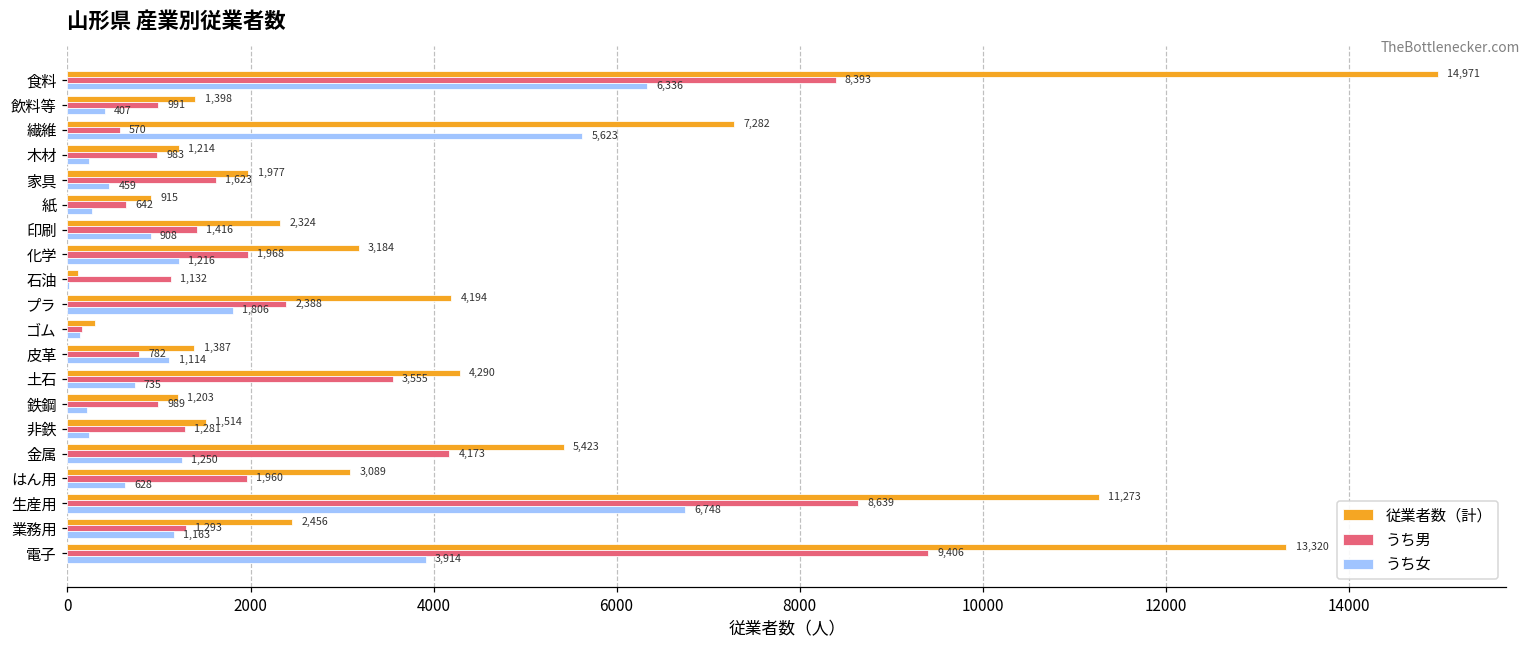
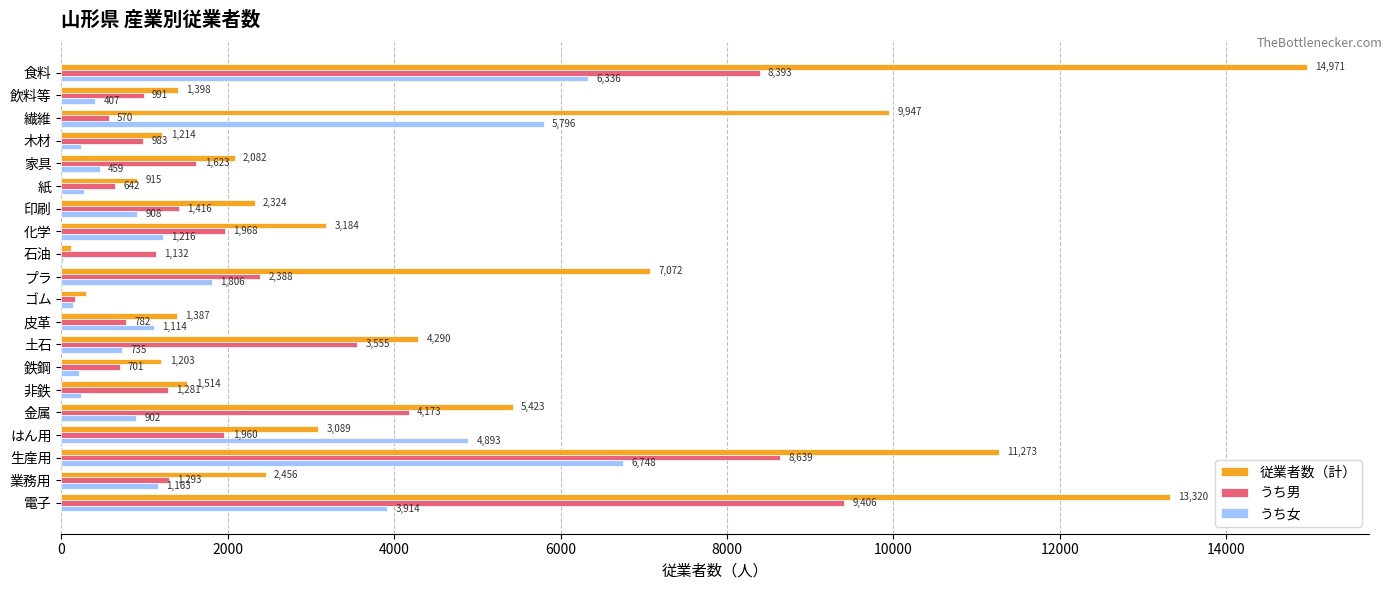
従業者数（計）, 繊維: 7,282 -> 9,947
うち女, 繊維: 5,623 -> 5,796
従業者数（計）, 家具: 1,977 -> 2,082
従業者数（計）, プラ: 4,194 -> 7,072
うち男, 鉄鋼: 989 -> 701
うち女, 金属: 1,250 -> 902
うち女, はん用: 628 -> 4,893
